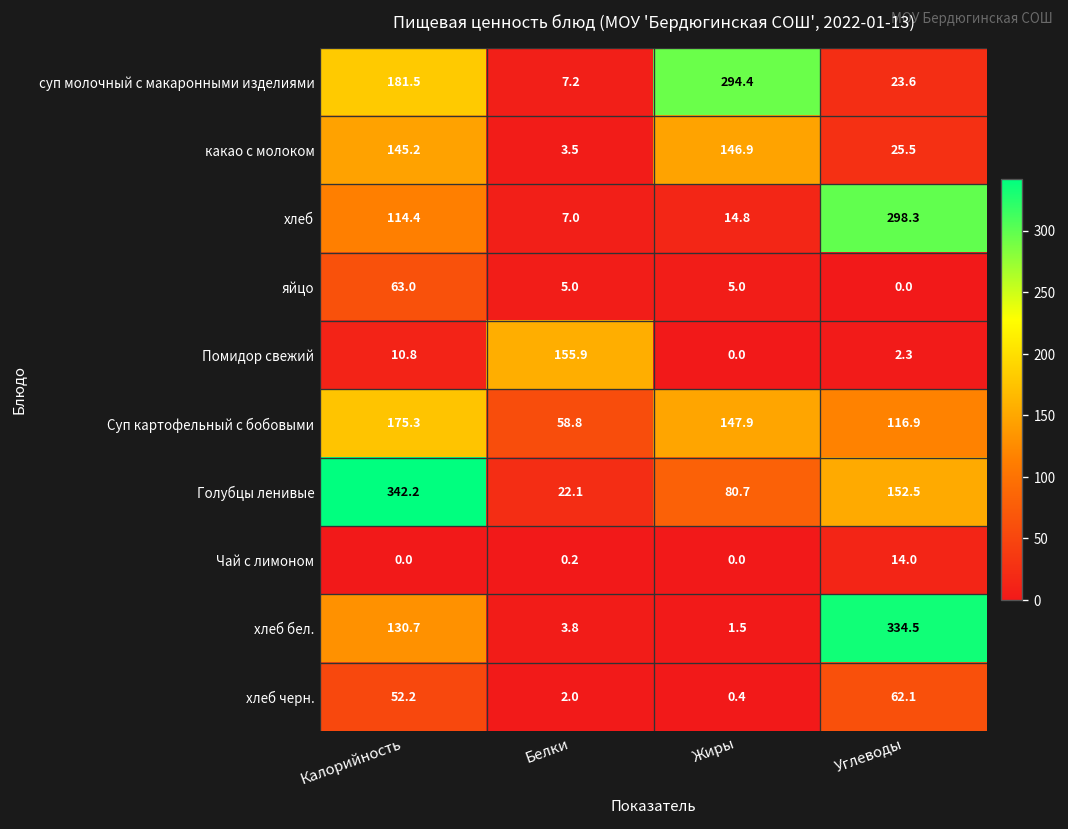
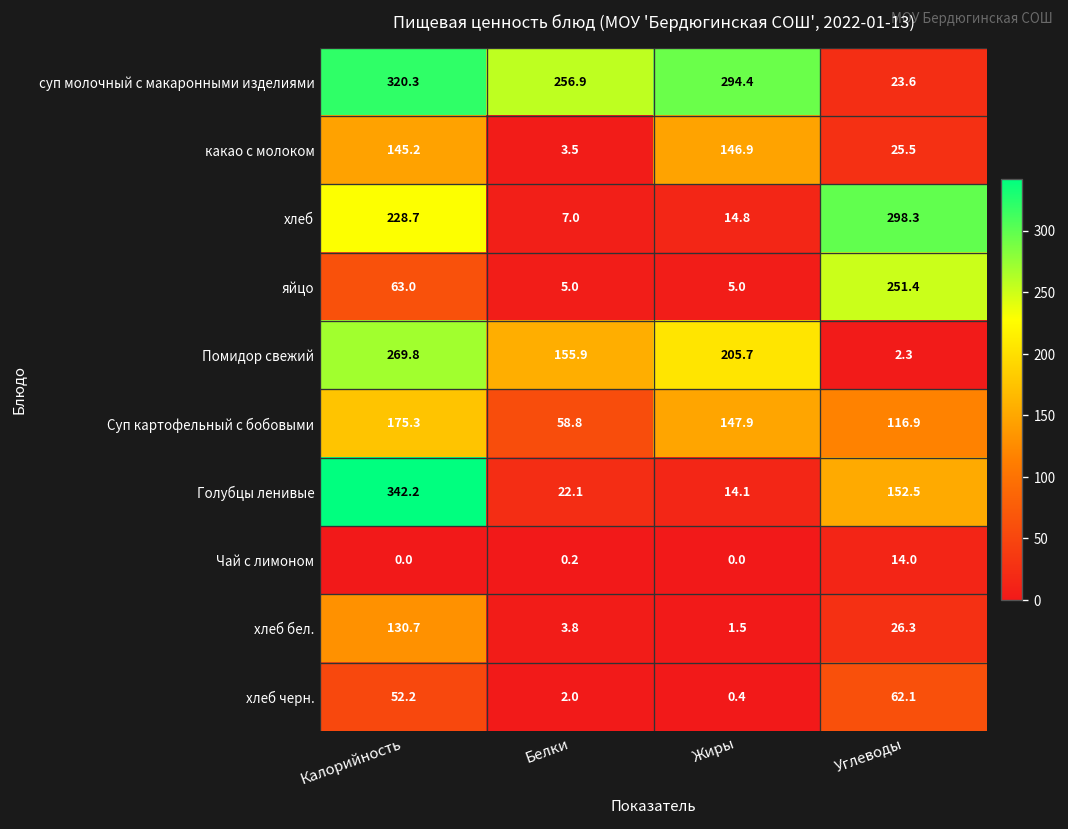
суп молочный с макаронными изделиями, Калорийность: 181.5 -> 320.3
суп молочный с макаронными изделиями, Белки: 7.2 -> 256.9
хлеб, Калорийность: 114.4 -> 228.7
яйцо, Углеводы: 0.0 -> 251.4
Помидор свежий, Калорийность: 10.8 -> 269.8
Помидор свежий, Жиры: 0.0 -> 205.7
Голубцы ленивые, Жиры: 80.7 -> 14.1
хлеб бел., Углеводы: 334.5 -> 26.3
